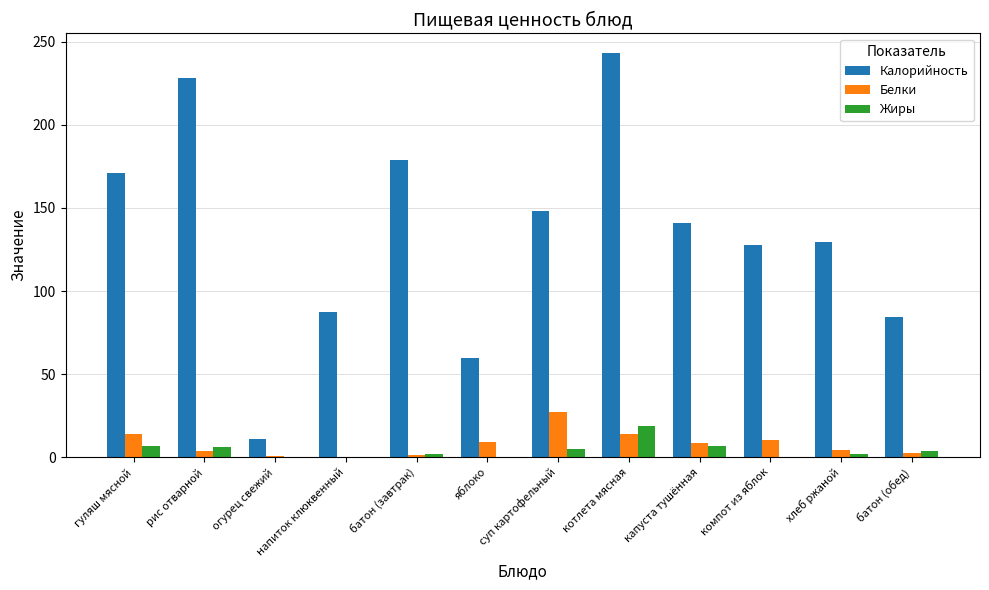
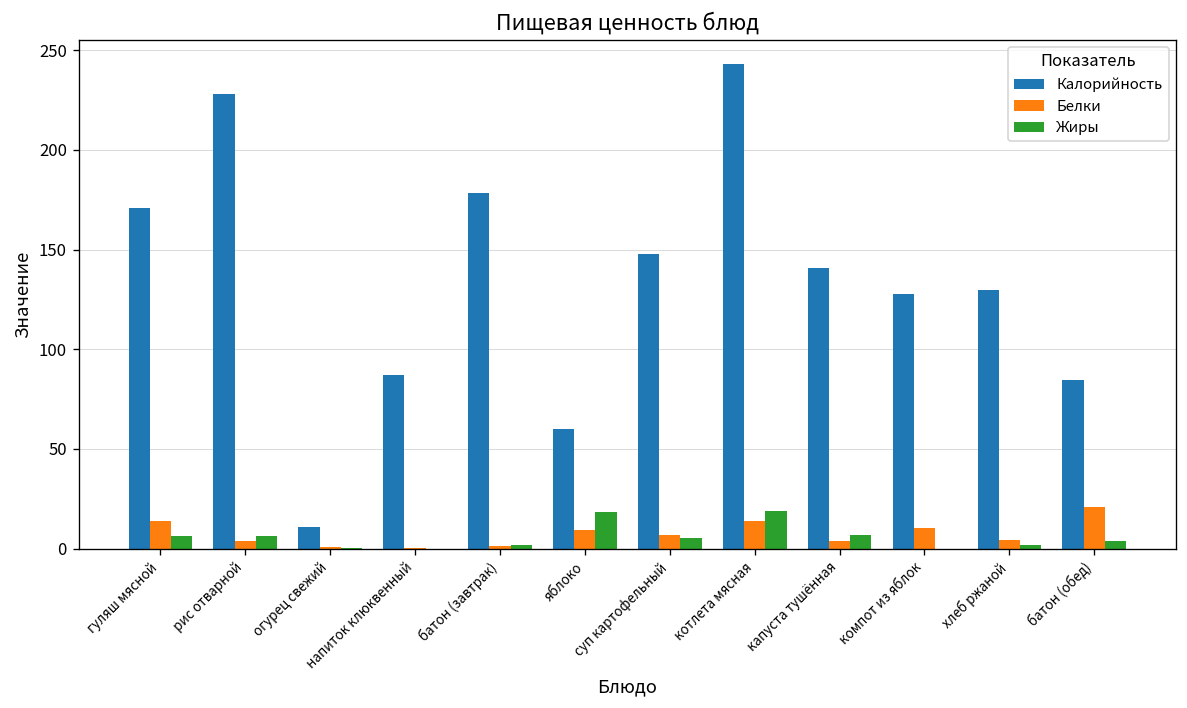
Жиры, яблоко: 0 -> 19
Белки, суп картофельный: 27 -> 7
Белки, капуста тушённая: 9 -> 4
Белки, батон (обед): 2 -> 21
